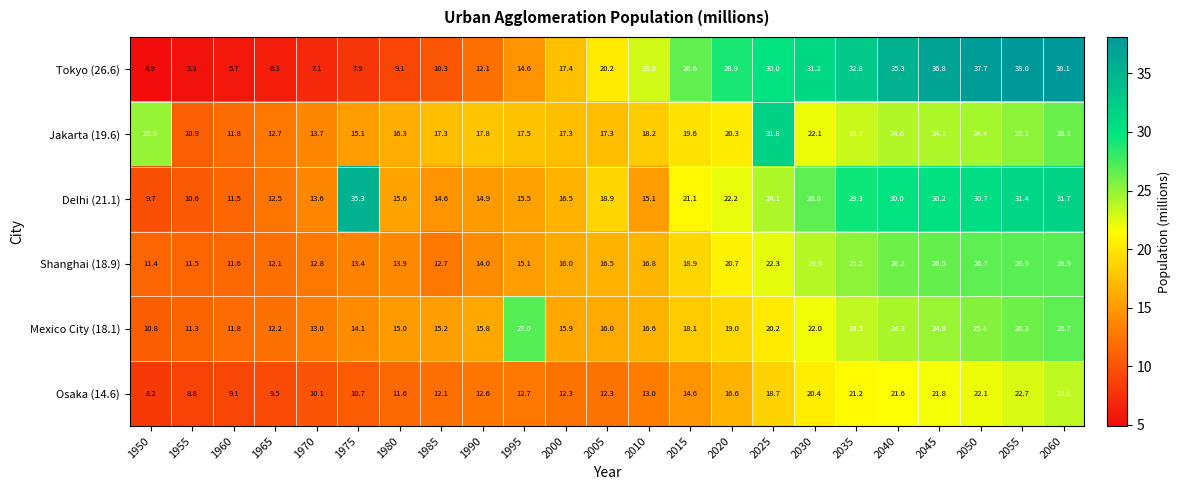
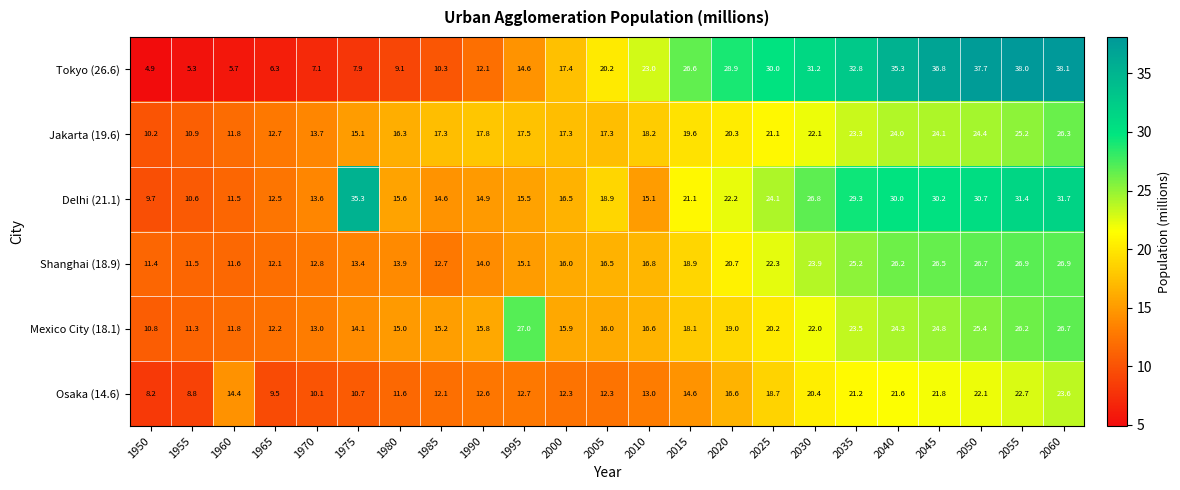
Jakarta (19.6), 1950: 25.0 -> 10.2
Jakarta (19.6), 2025: 31.8 -> 21.1
Osaka (14.6), 1960: 9.1 -> 14.4
